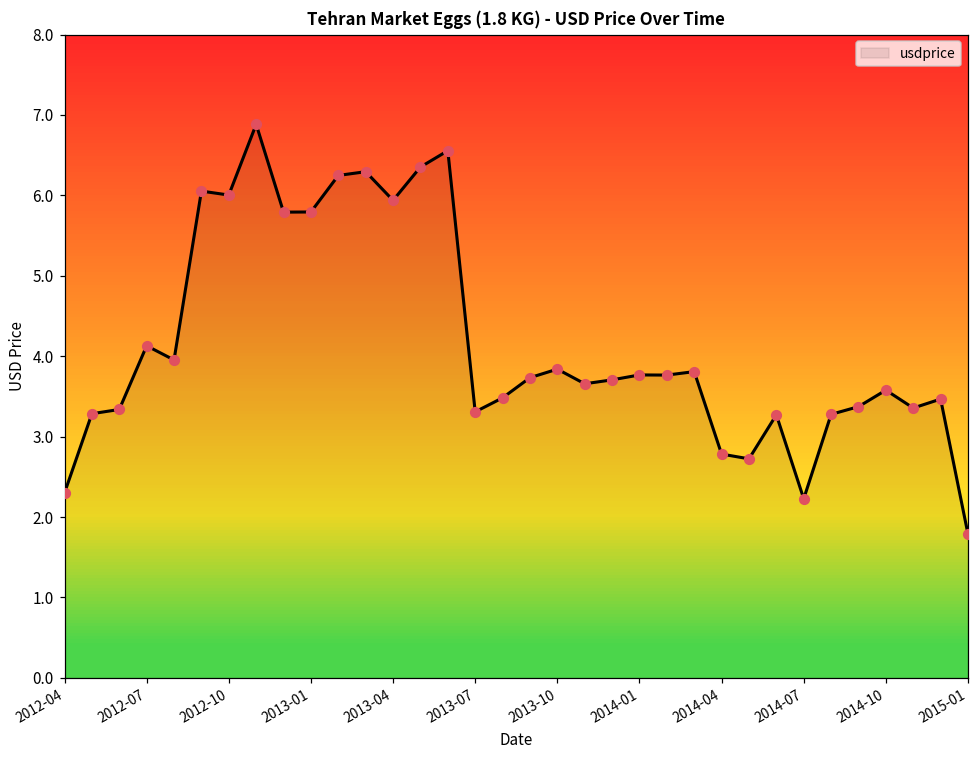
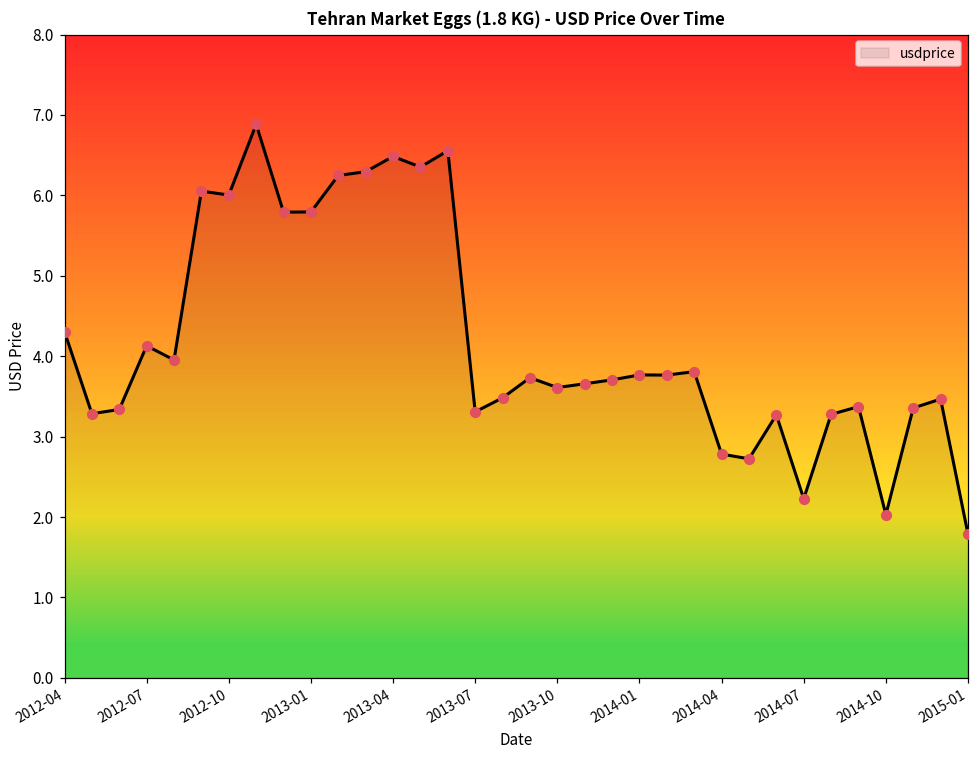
2012-04: 2.3 -> 4.3
2013-04: 5.9 -> 6.5
2013-10: 3.8 -> 3.6
2014-10: 3.6 -> 2.0
